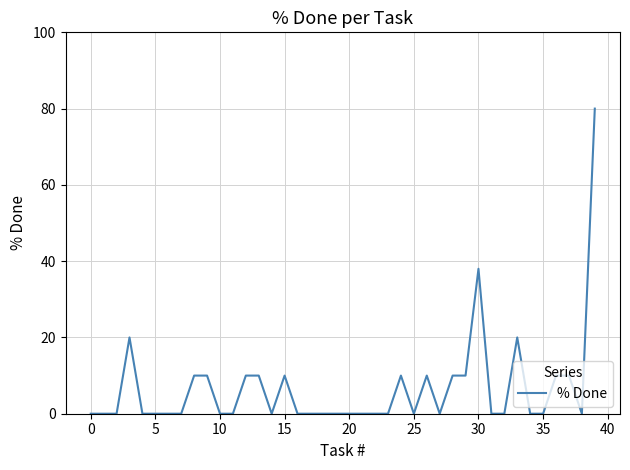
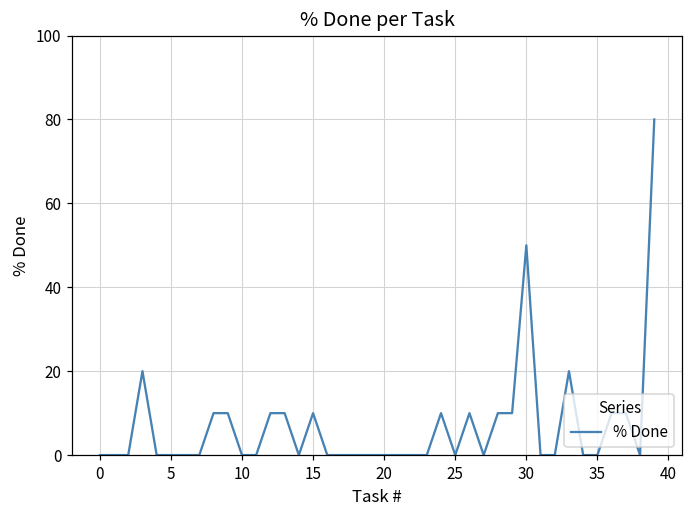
30: 38 -> 50
